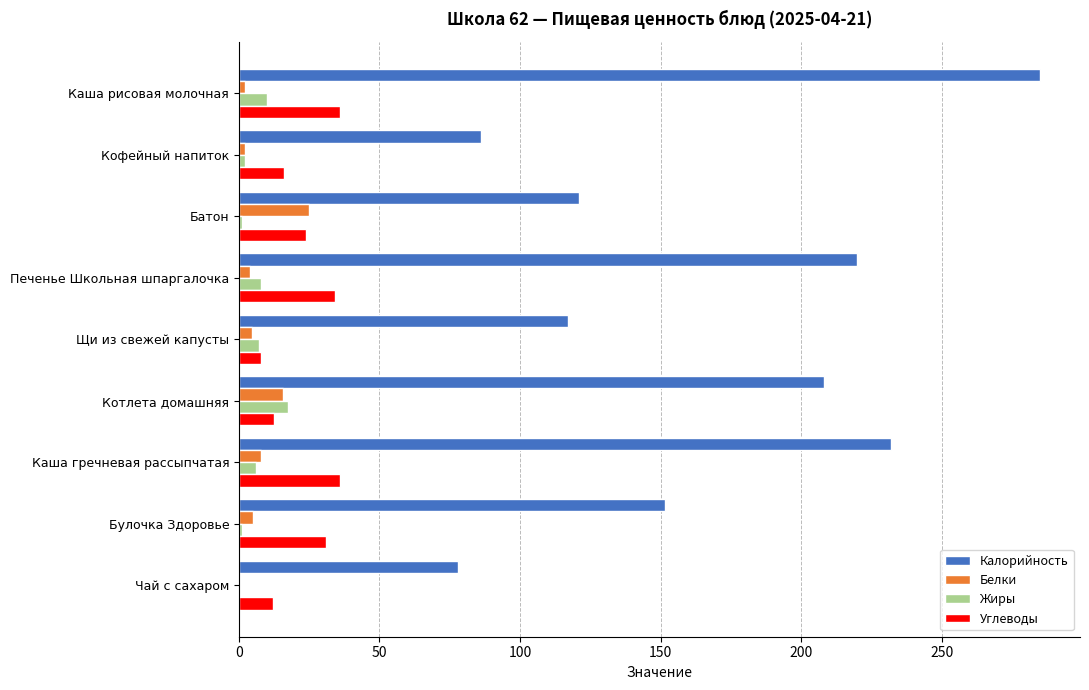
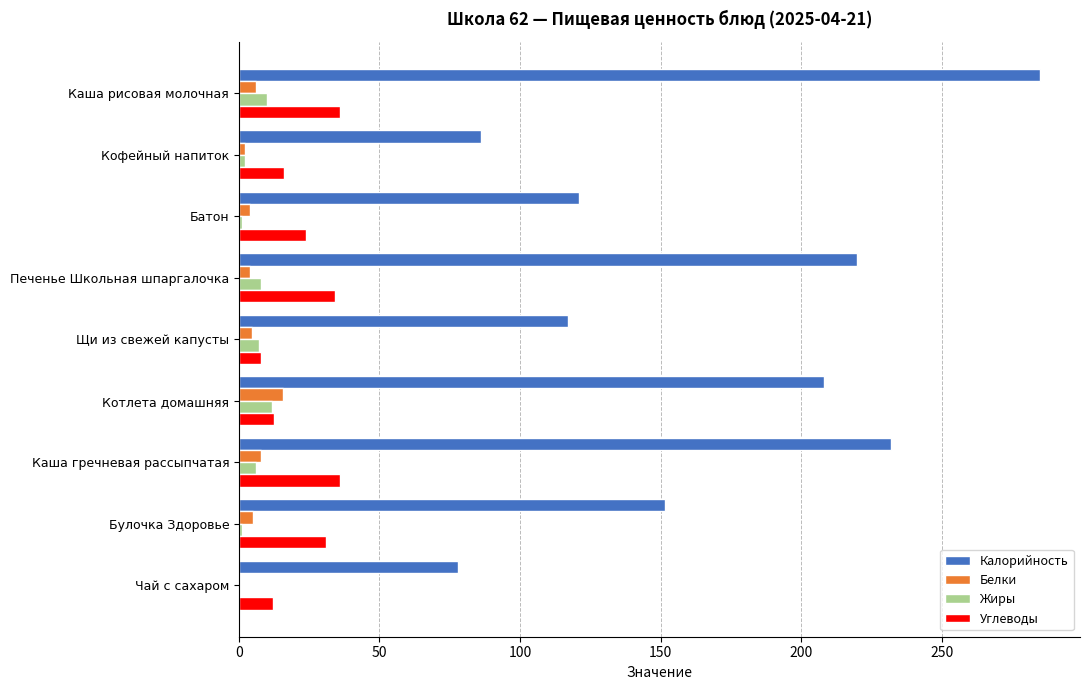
Белки, Каша рисовая молочная: 2 -> 6
Белки, Батон: 25 -> 4
Жиры, Котлета домашняя: 17 -> 12
